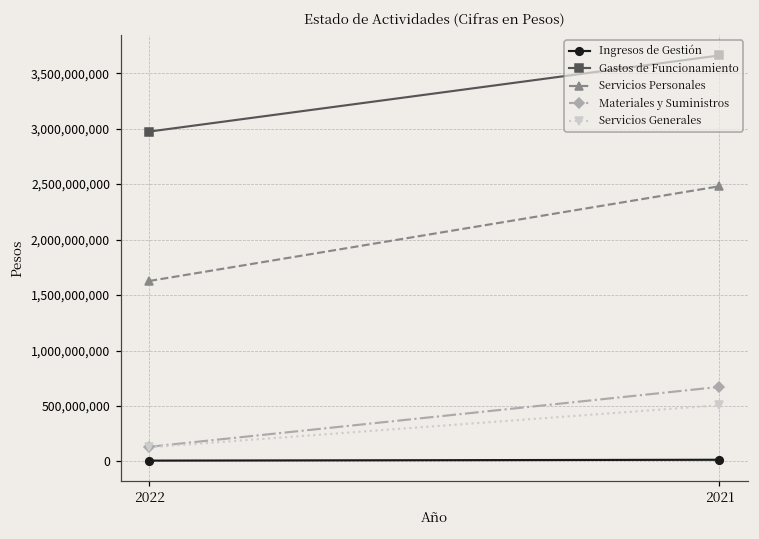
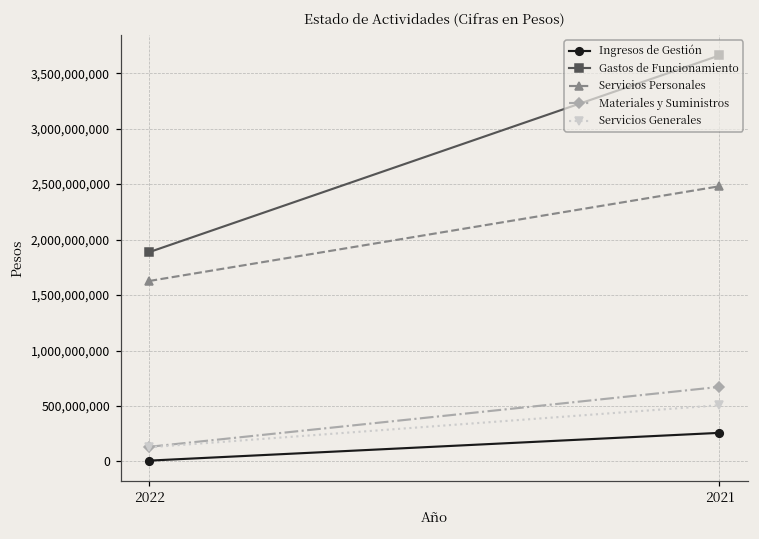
Gastos de Funcionamiento, 2022: 2,970,000,000 -> 1,890,000,000
Ingresos de Gestión, 2021: 20,000,000 -> 260,000,000
